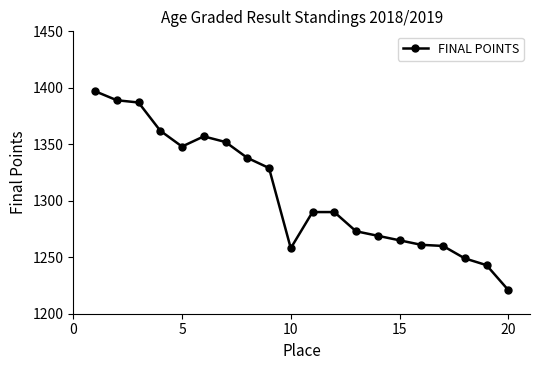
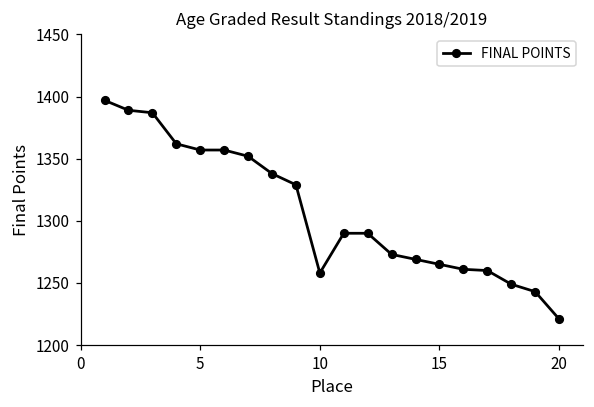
5: 1348 -> 1357
